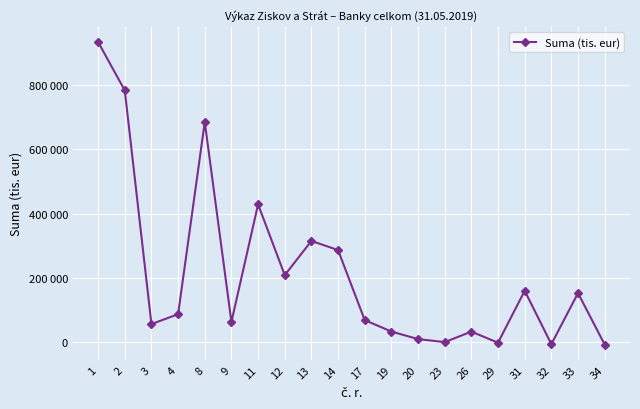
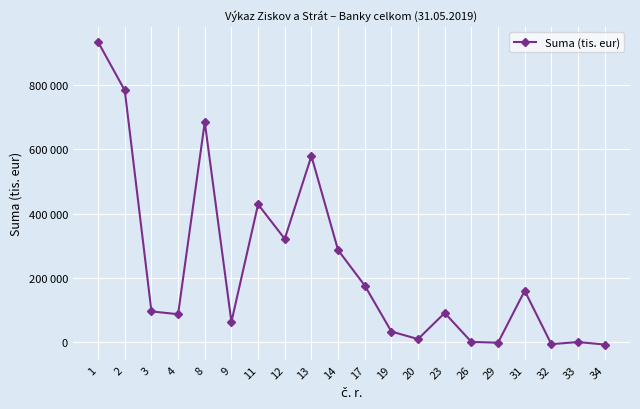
3: 60000 -> 100000
12: 210000 -> 320000
13: 320000 -> 580000
17: 70000 -> 180000
23: 0 -> 90000
26: 30000 -> 0
33: 150000 -> 0
